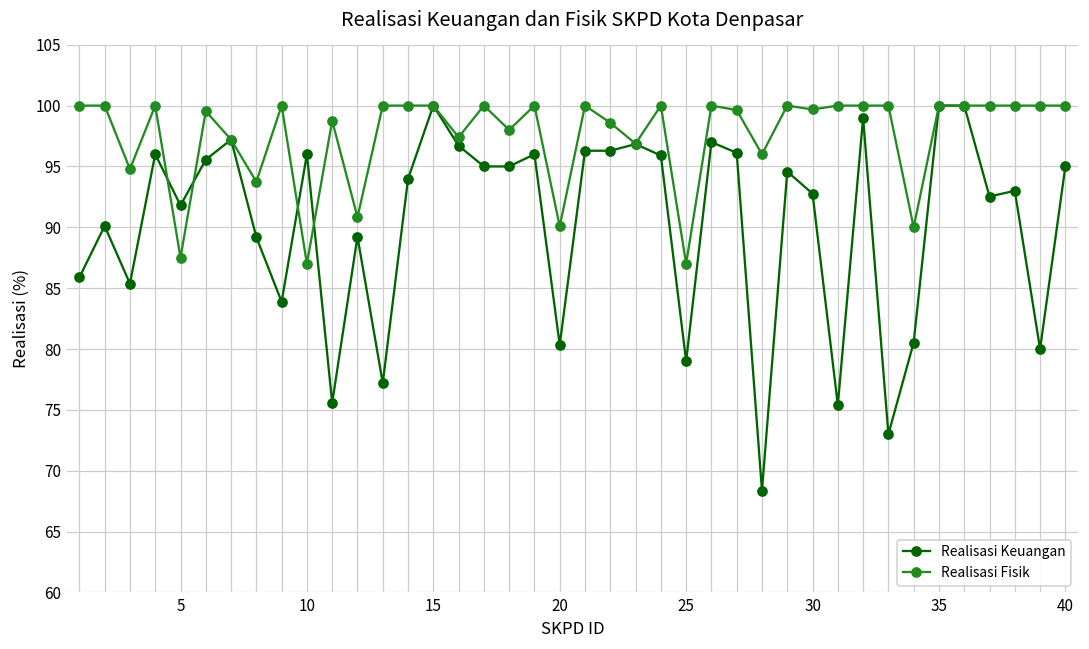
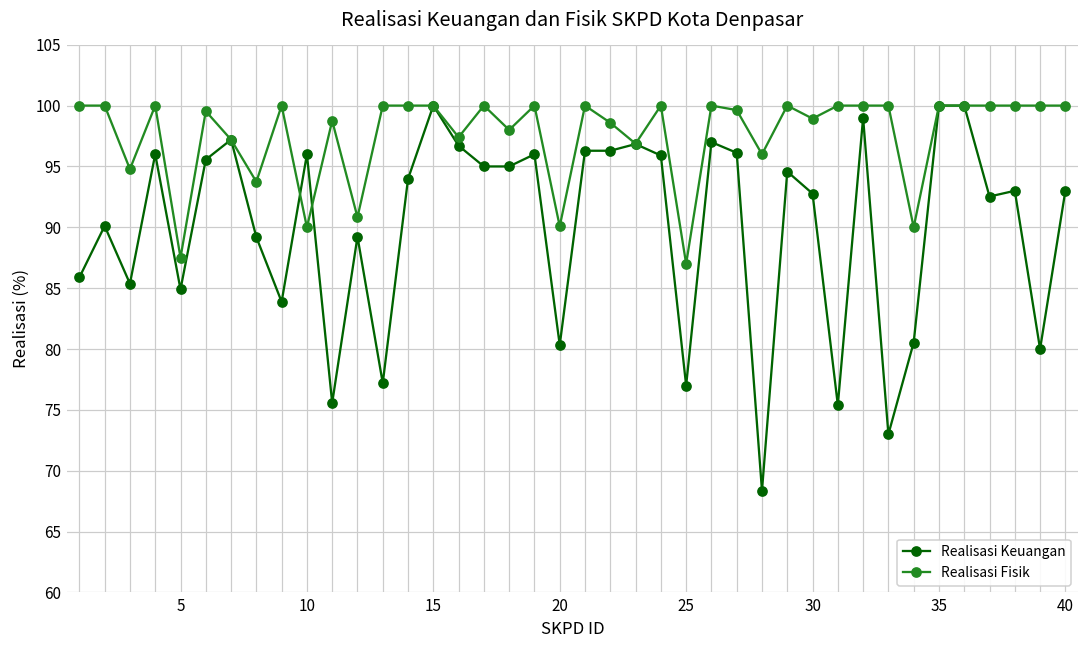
Realisasi Keuangan, 5: 91.8 -> 84.9
Realisasi Fisik, 10: 87 -> 90
Realisasi Keuangan, 25: 79 -> 77
Realisasi Fisik, 30: 99.7 -> 98.9
Realisasi Keuangan, 40: 95 -> 93
